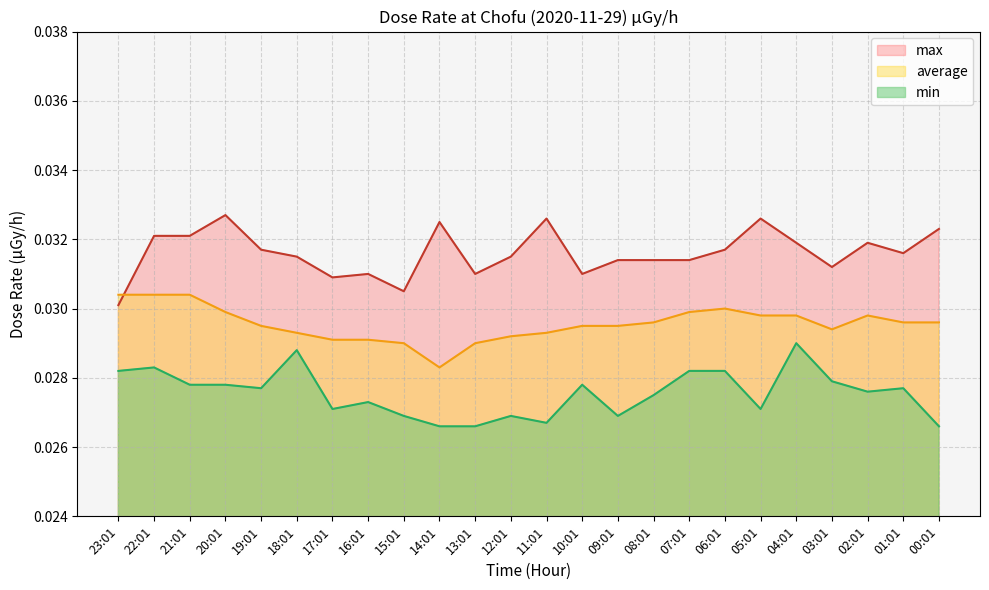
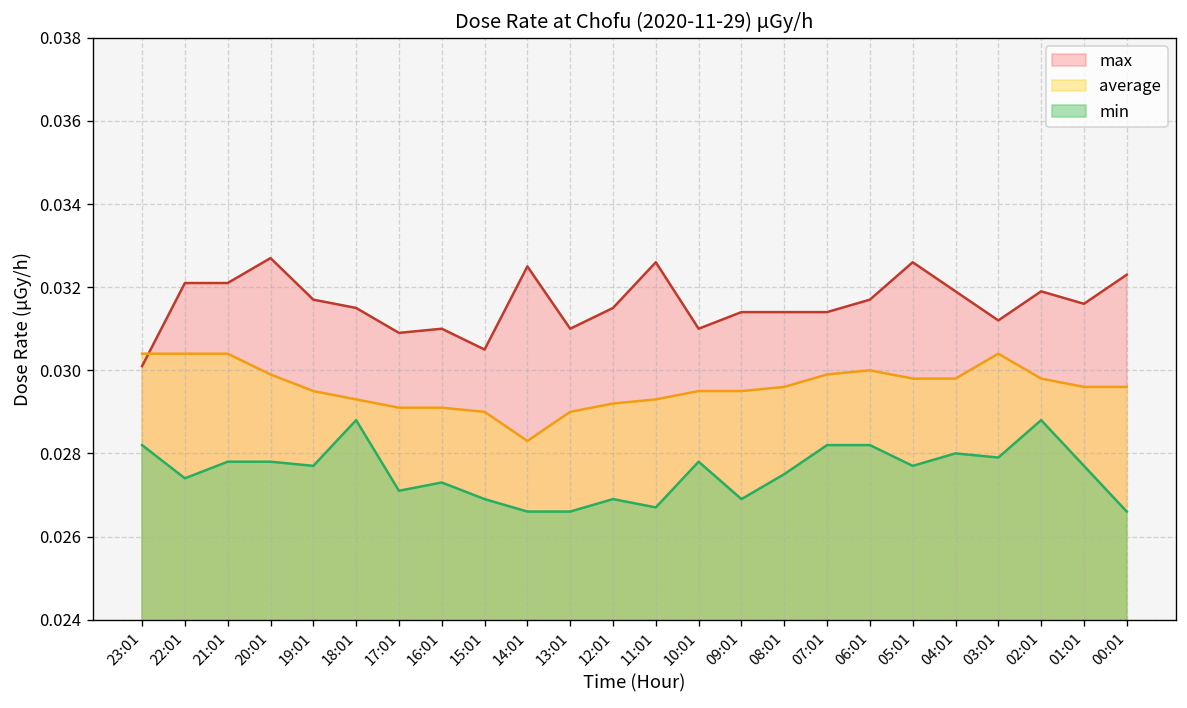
min, 22:01: 0.0283 -> 0.0274
min, 05:01: 0.0271 -> 0.0277
min, 04:01: 0.029 -> 0.028
average, 03:01: 0.0294 -> 0.0304
min, 02:01: 0.0276 -> 0.0288
